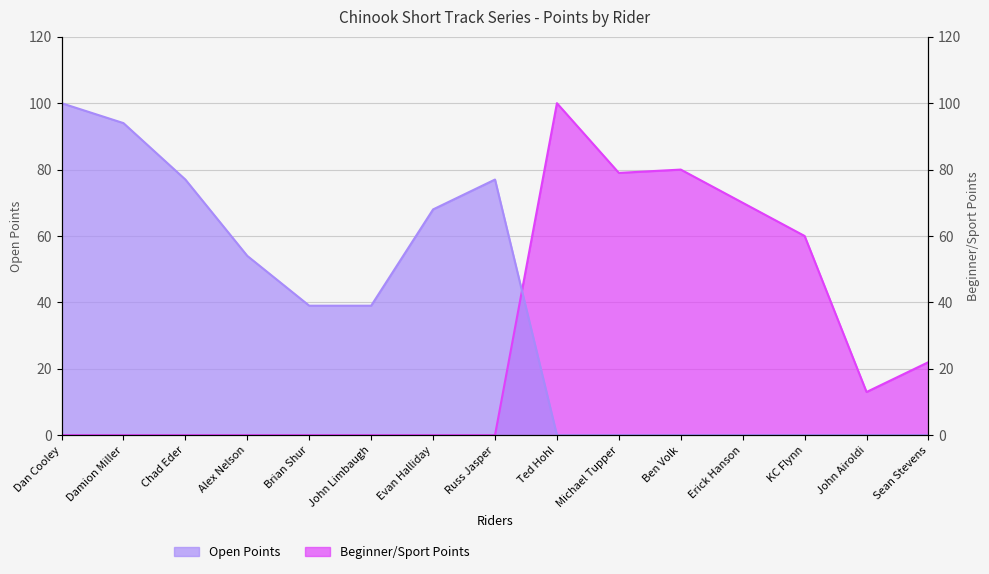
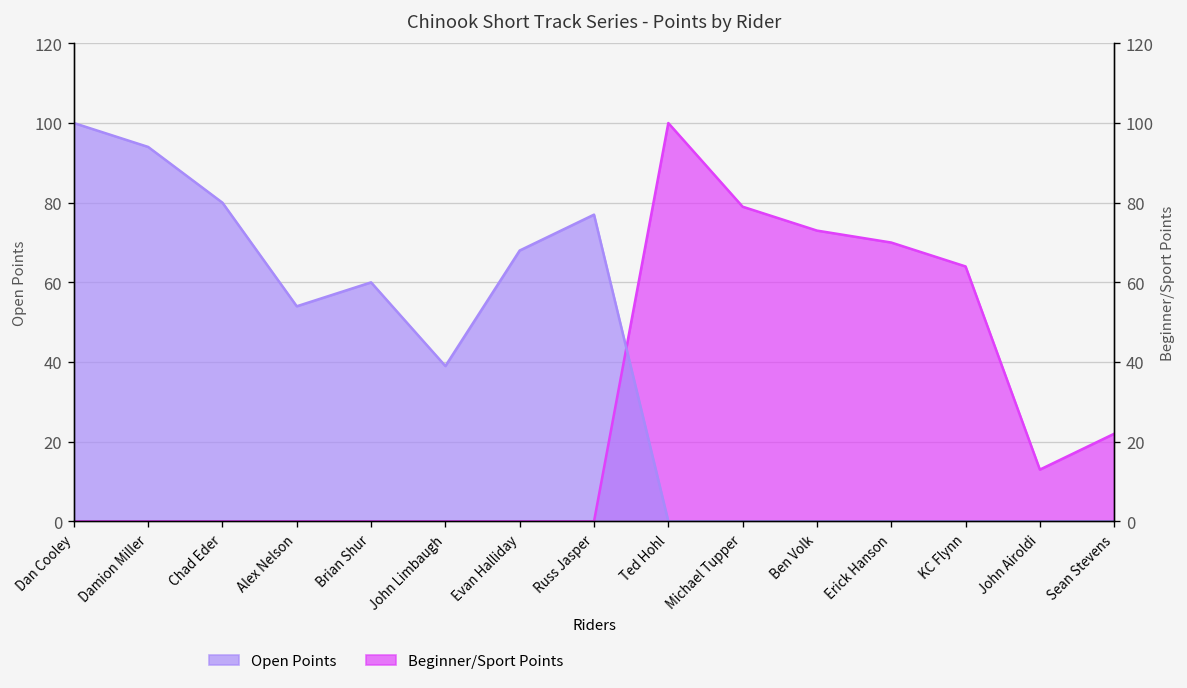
Open Points, Chad Eder: 77 -> 80
Open Points, Brian Shur: 39 -> 60
Beginner/Sport Points, Ben Volk: 80 -> 73
Beginner/Sport Points, KC Flynn: 60 -> 64
